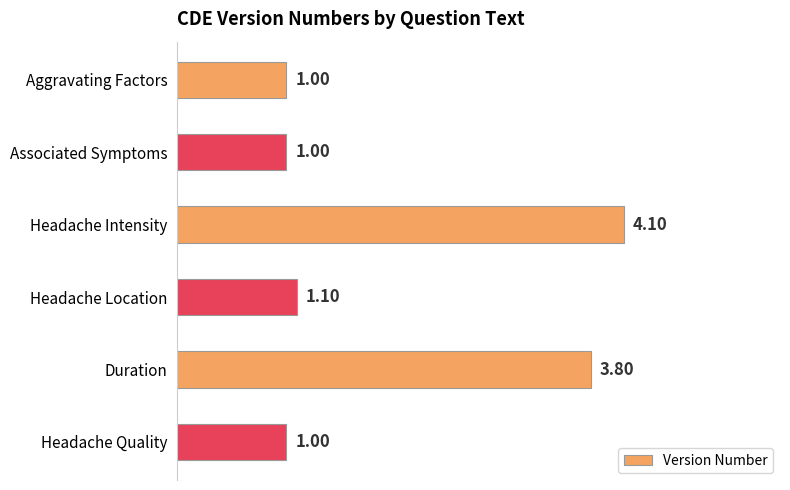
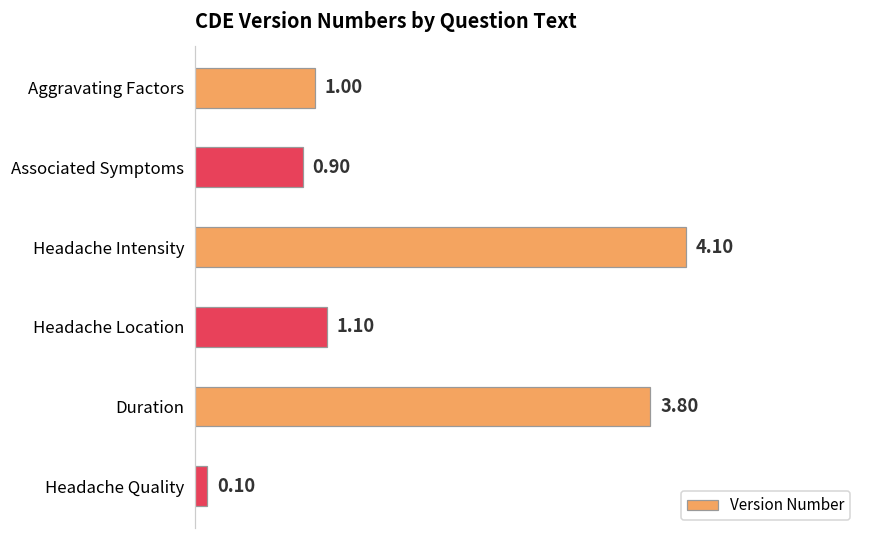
Associated Symptoms: 1.00 -> 0.90
Headache Quality: 1.00 -> 0.10
